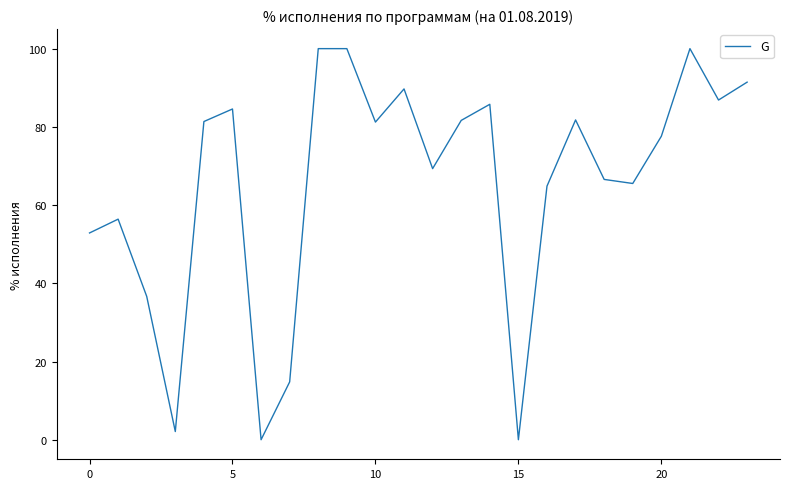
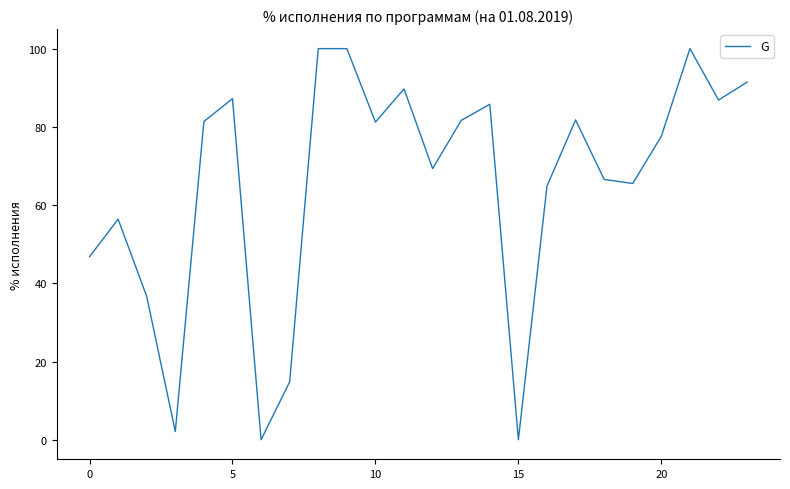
0: 53 -> 47
5: 85 -> 87
